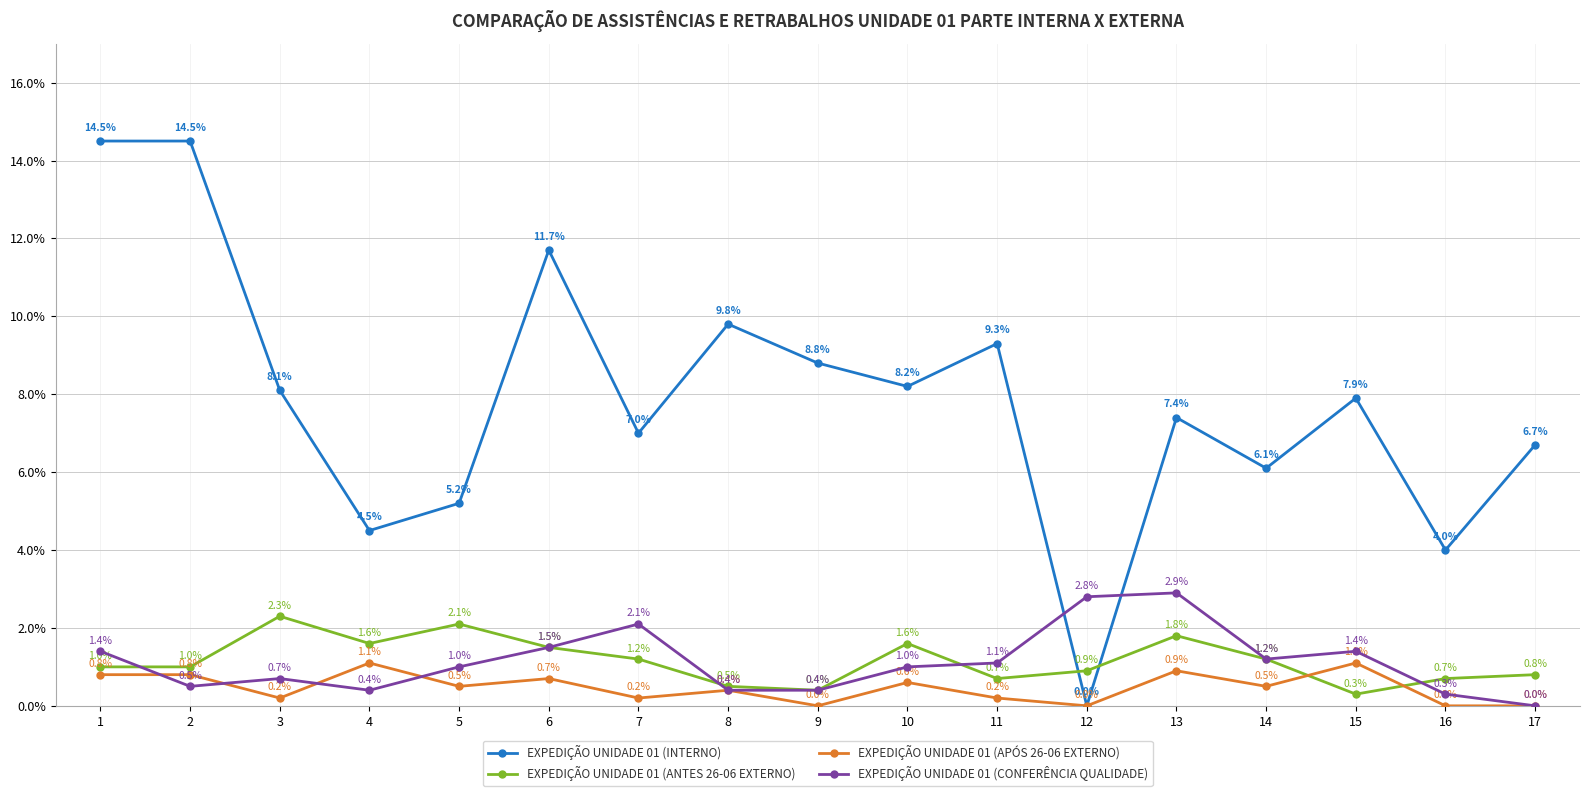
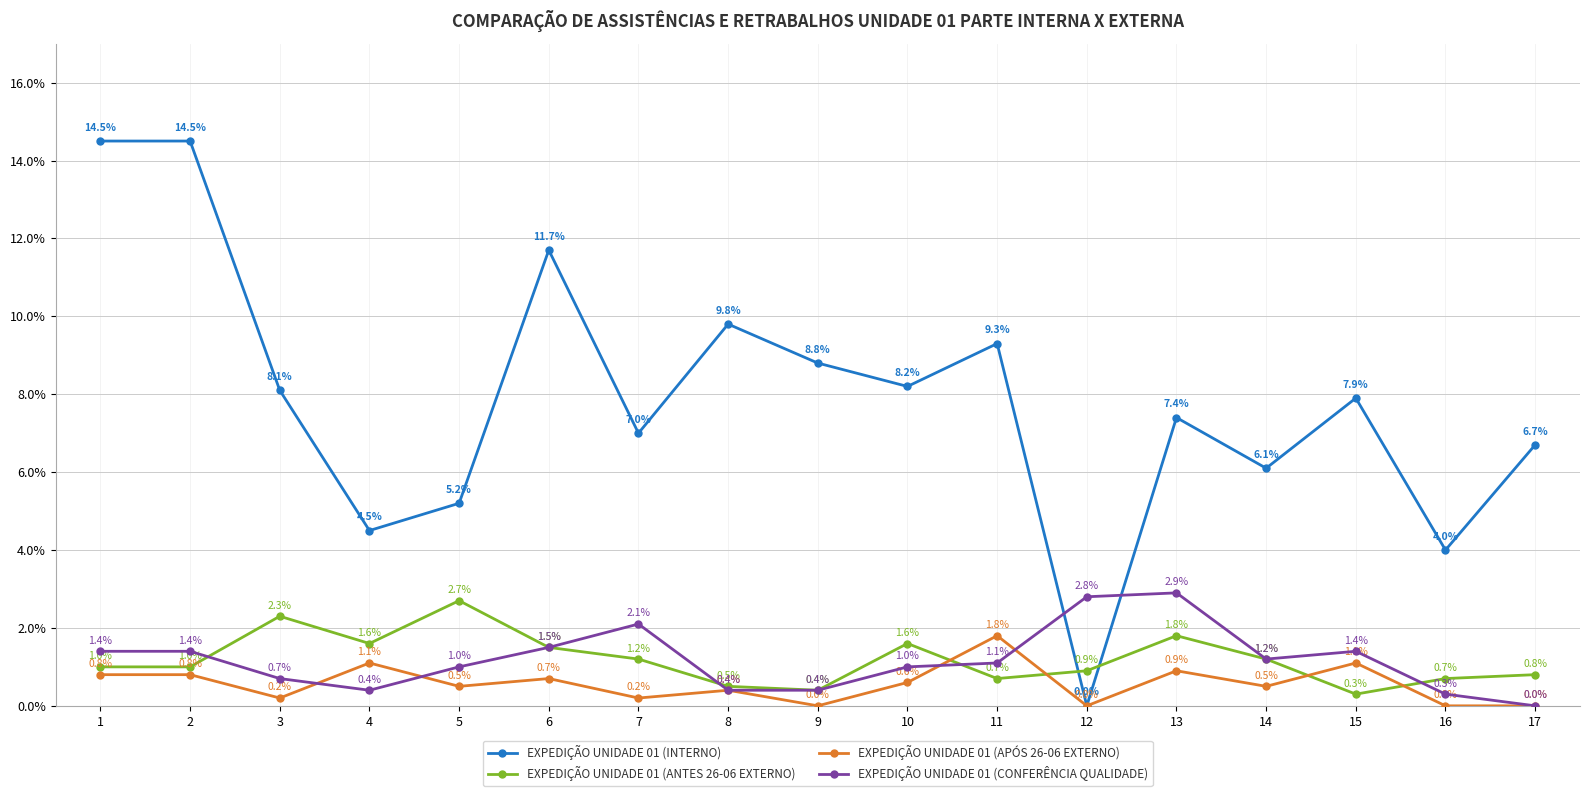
EXPEDIÇÃO UNIDADE 01 (CONFERÊNCIA QUALIDADE), 2: 0.5% -> 1.4%
EXPEDIÇÃO UNIDADE 01 (ANTES 26-06 EXTERNO), 5: 2.1% -> 2.7%
EXPEDIÇÃO UNIDADE 01 (APÓS 26-06 EXTERNO), 11: 0.2% -> 1.8%
